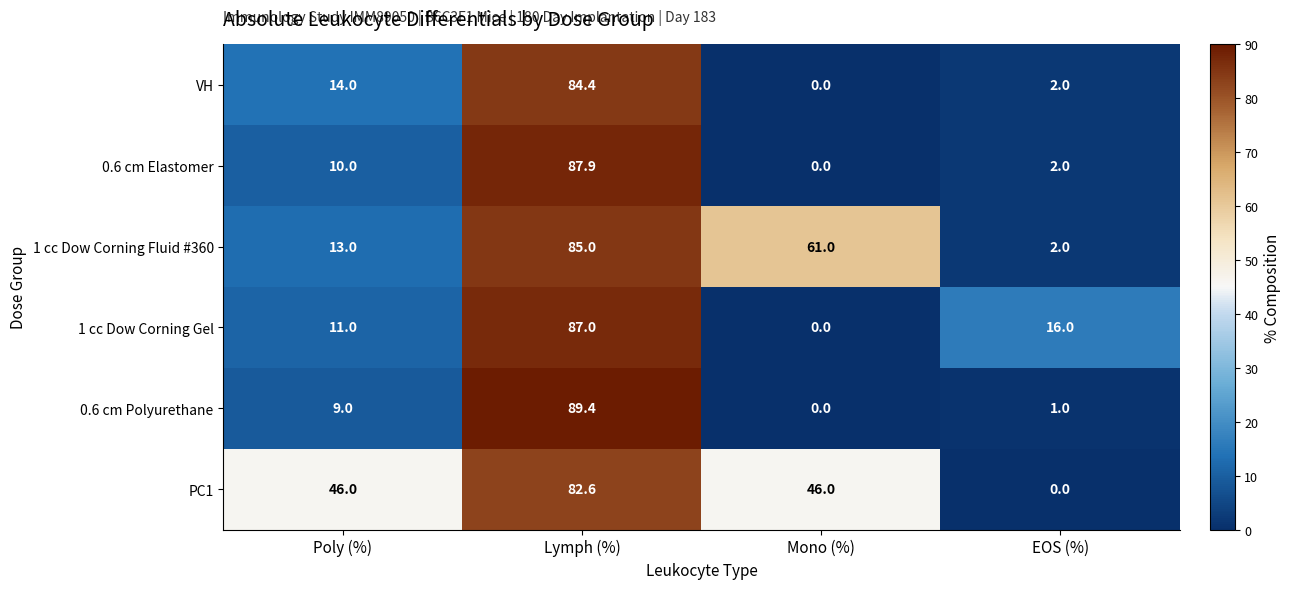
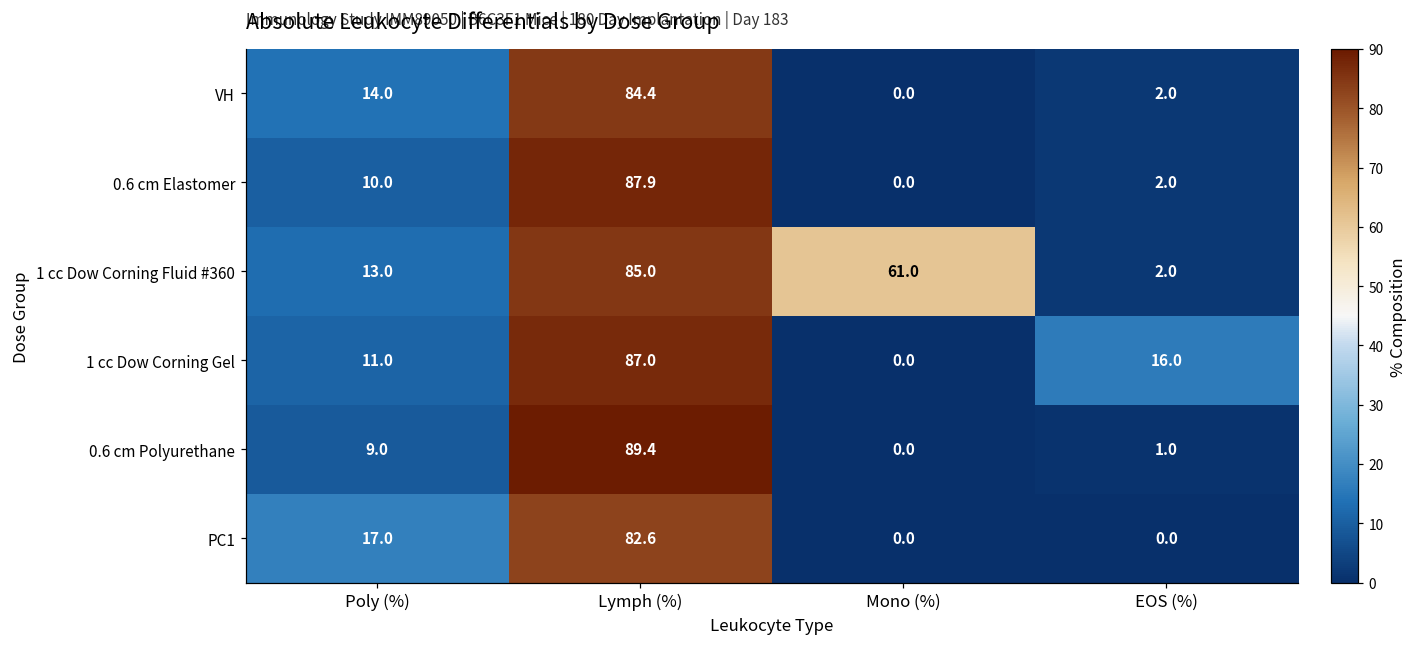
PC1, Poly (%): 46.0 -> 17.0
PC1, Mono (%): 46.0 -> 0.0
